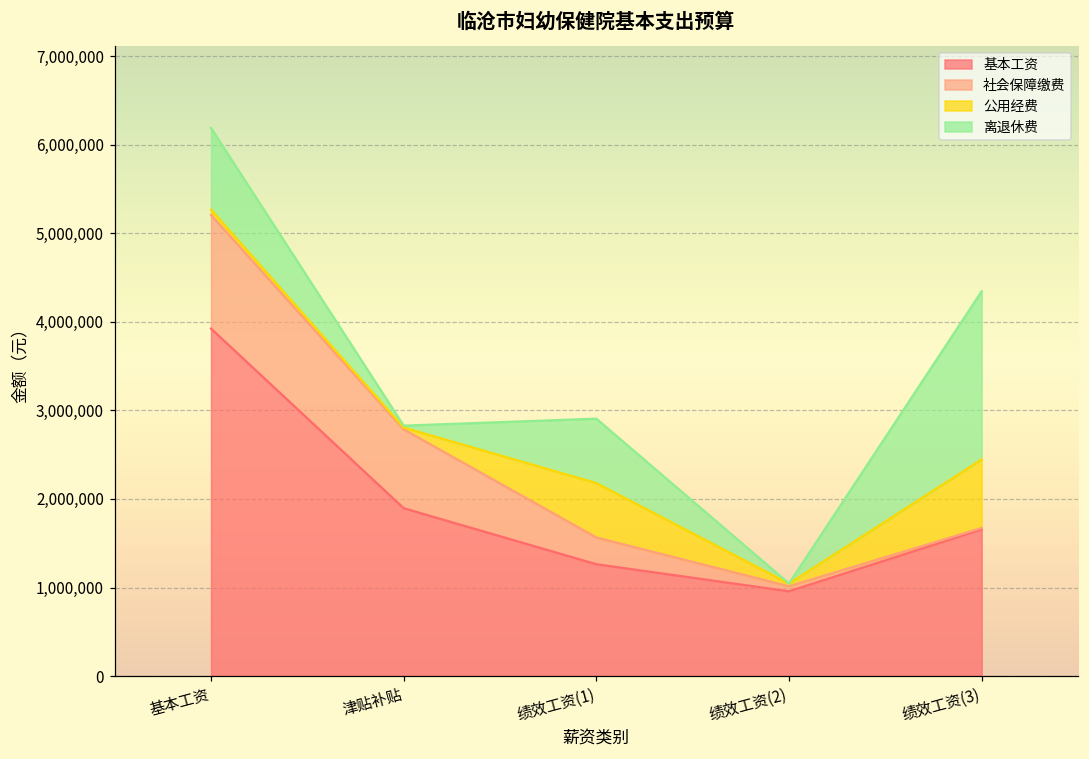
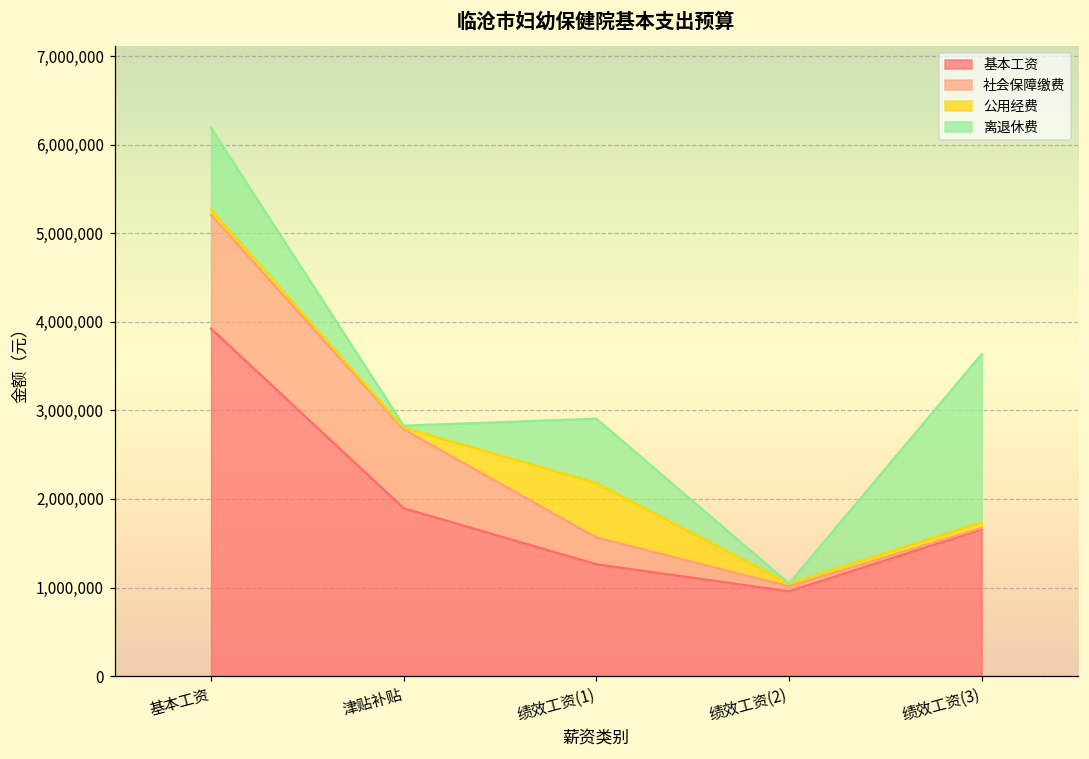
公用经费, 绩效工资(3): 800,000 -> 100,000
